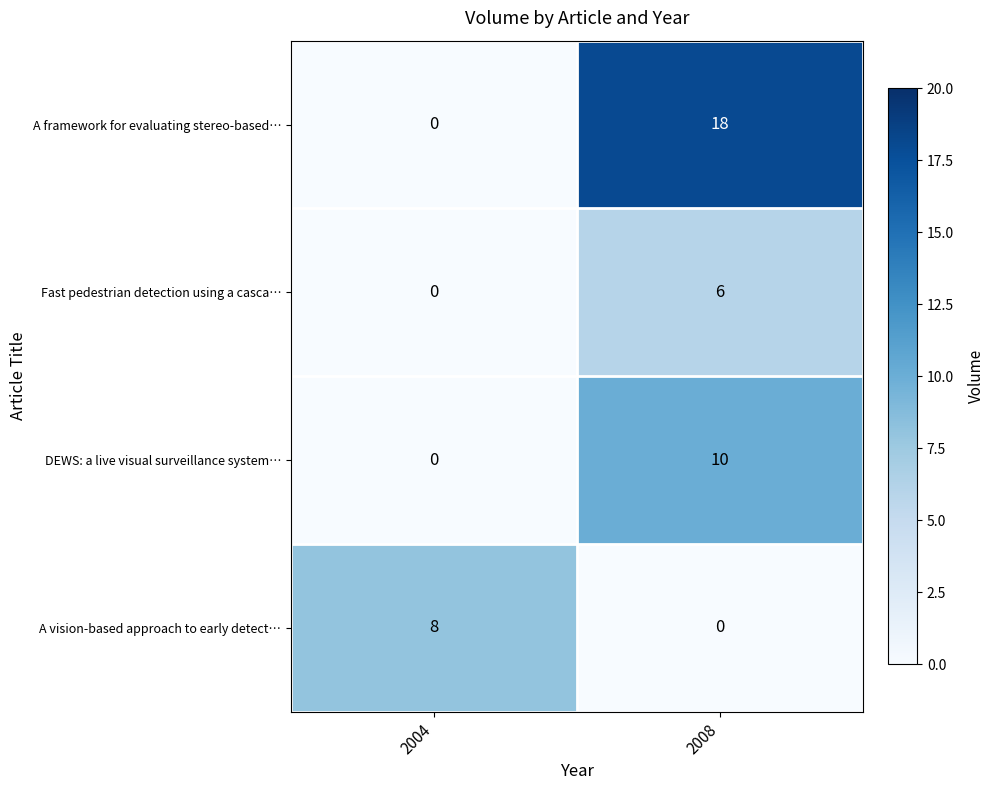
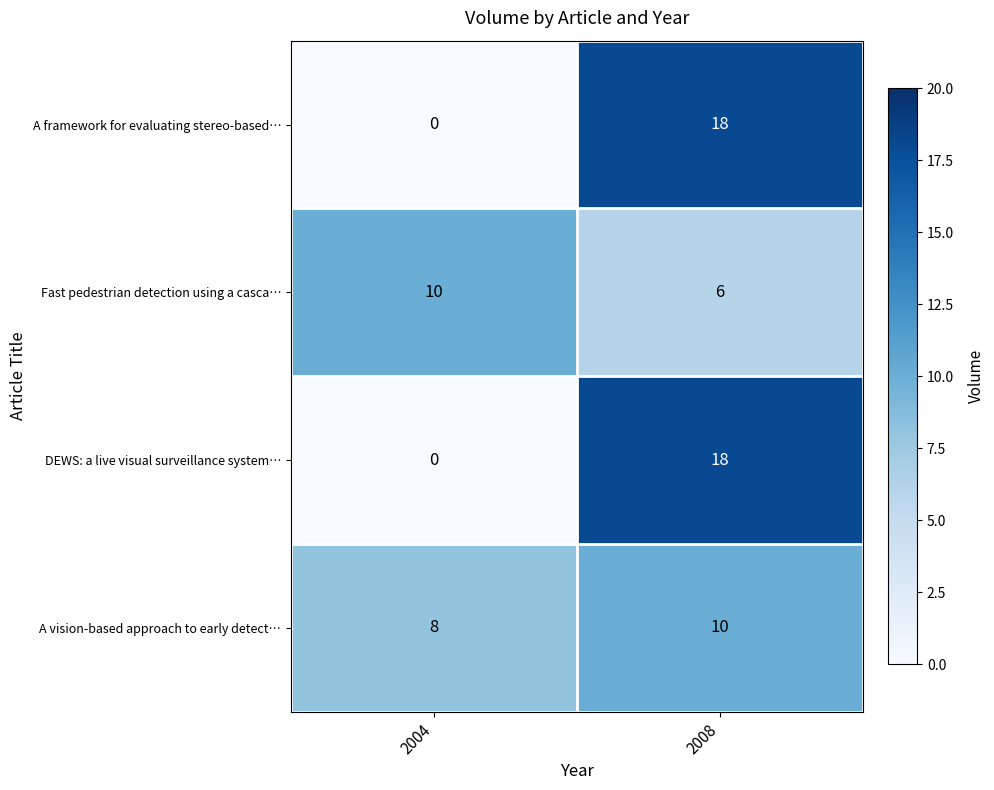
Fast pedestrian detection using a casca…, 2004: 0 -> 10
DEWS: a live visual surveillance system…, 2008: 10 -> 18
A vision-based approach to early detect…, 2008: 0 -> 10
